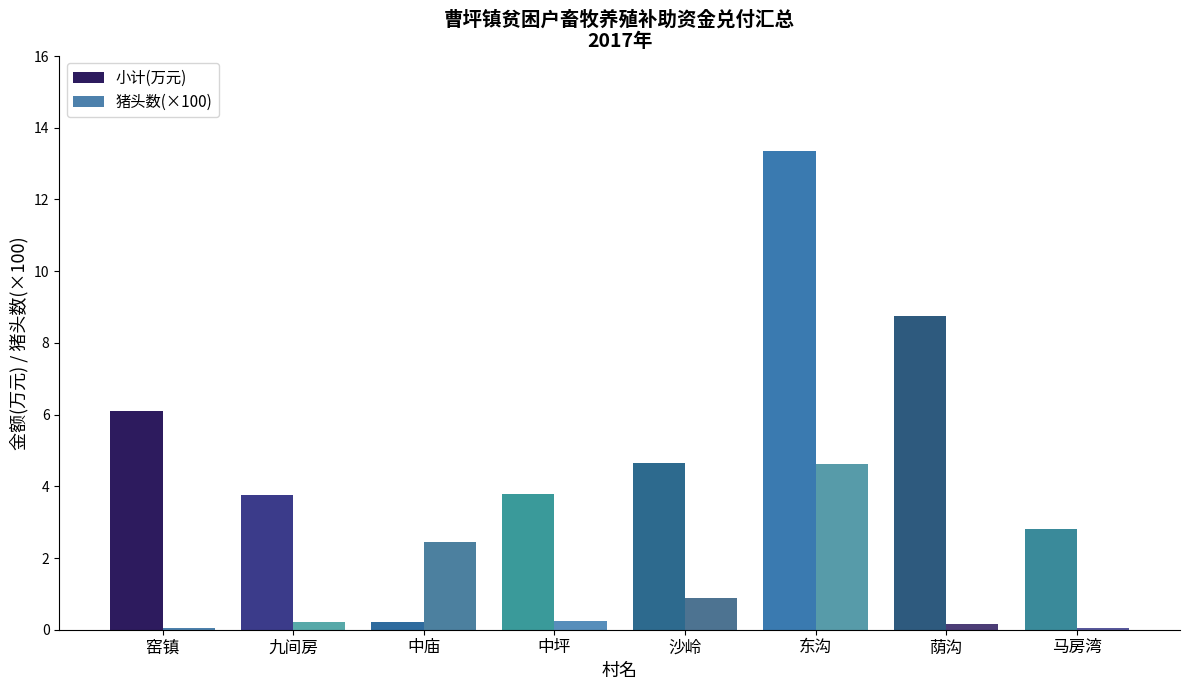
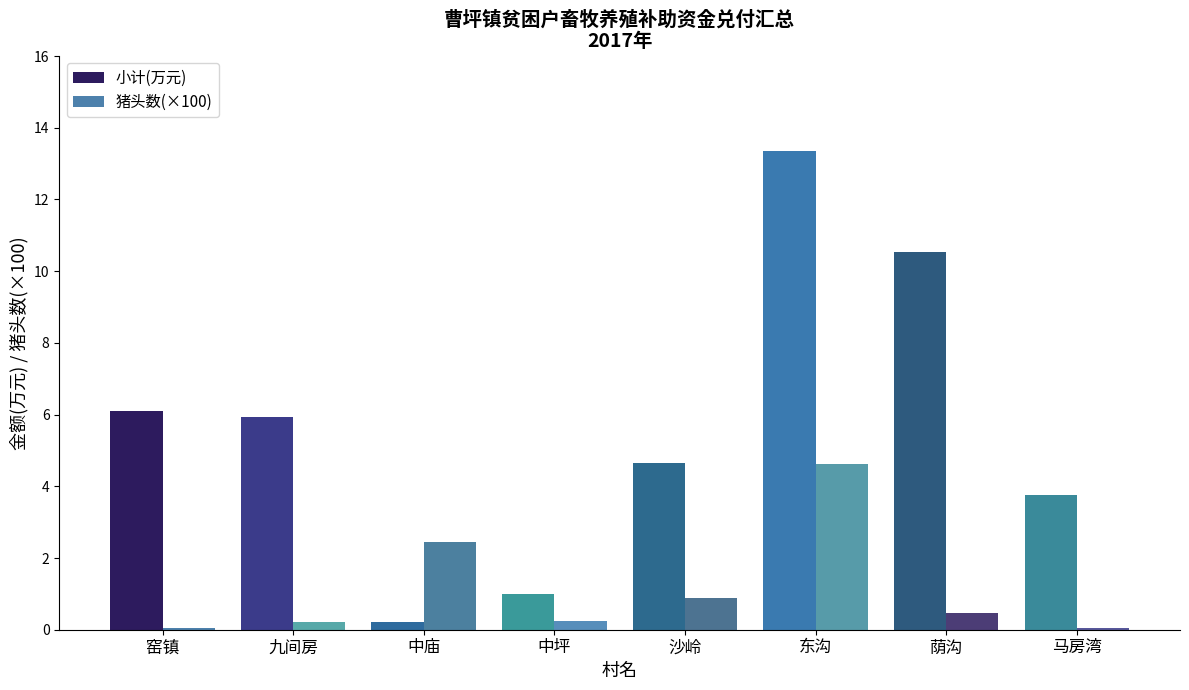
小计(万元), 九间房: 3.8 -> 5.9
小计(万元), 中坪: 3.8 -> 1.0
小计(万元), 荫沟: 8.7 -> 10.5
猪头数(×100), 荫沟: 0.2 -> 0.5
小计(万元), 马房湾: 2.8 -> 3.8
